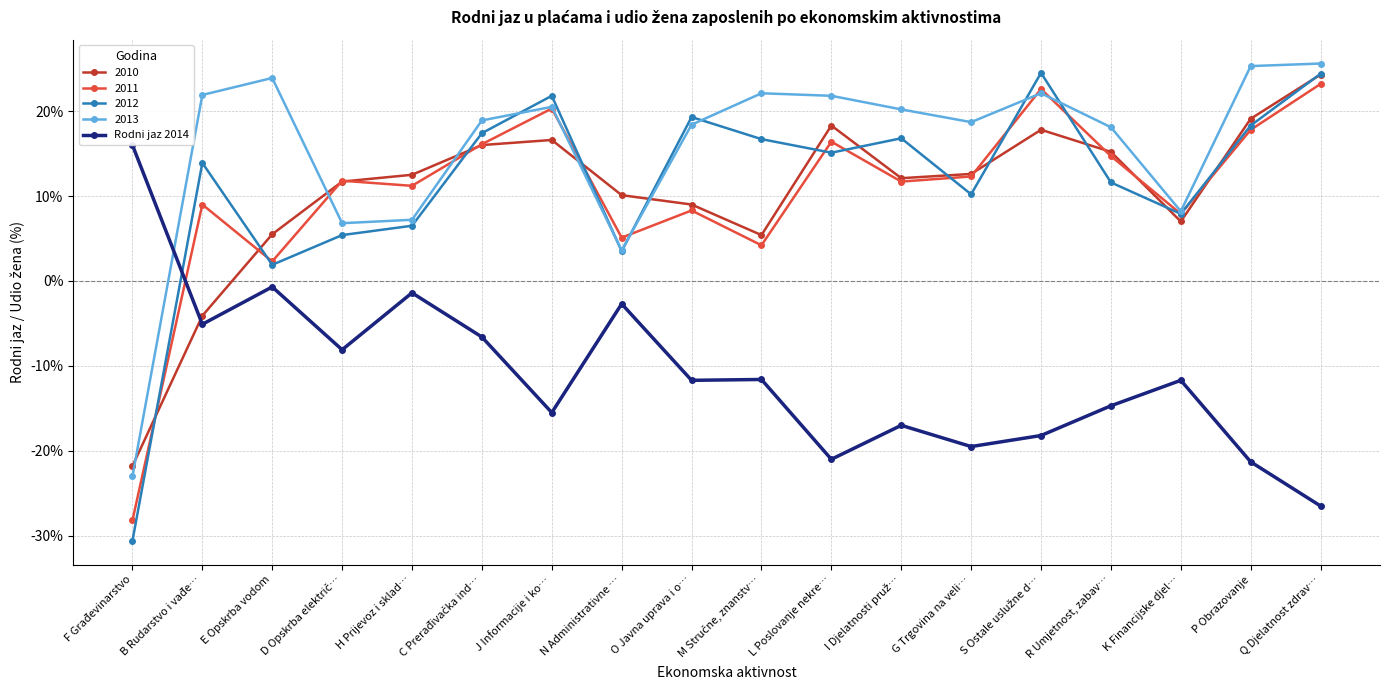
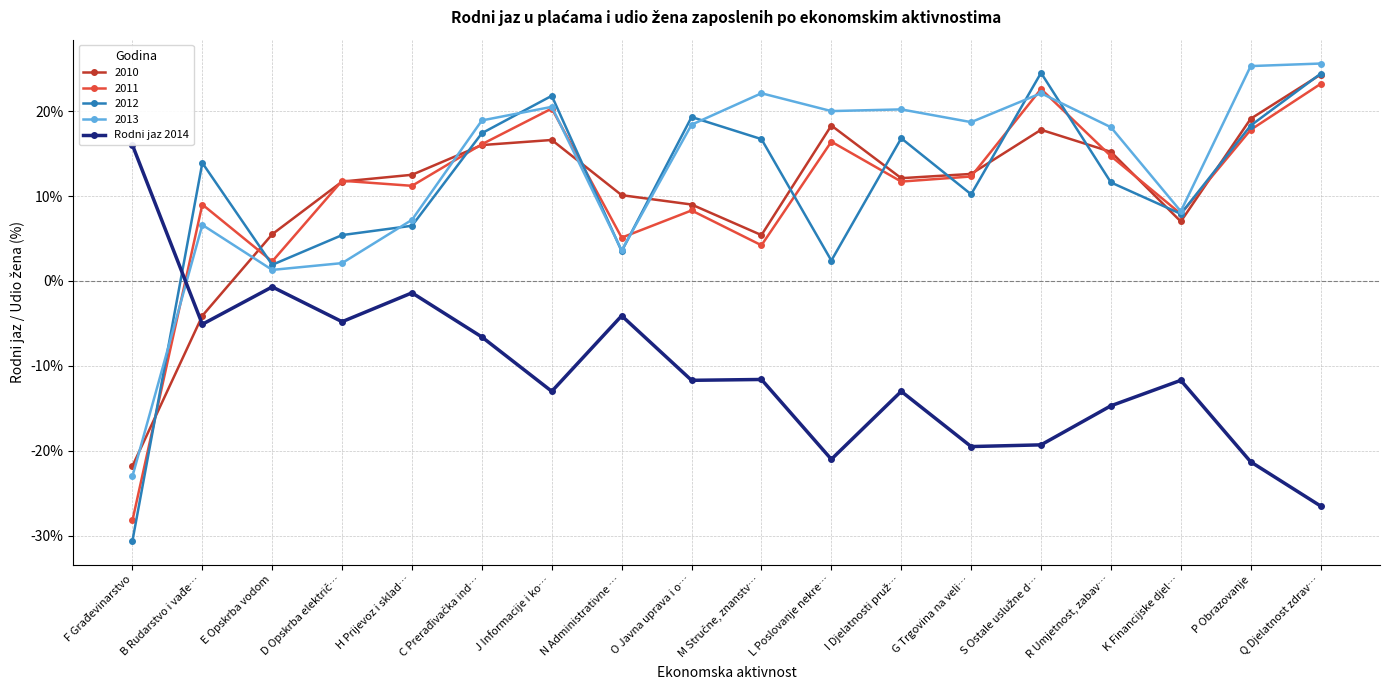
2013, B Rudarstvo i vađe…: 22% -> 7%
2013, E Opskrba vodom: 24% -> 1%
2013, D Opskrba električ…: 7% -> 2%
Rodni jaz 2014, D Opskrba električ…: -8% -> -5%
Rodni jaz 2014, J Informacije i ko…: -16% -> -13%
Rodni jaz 2014, N Administrativne …: -3% -> -4%
2012, L Poslovanje nekre…: 15% -> 2%
2013, L Poslovanje nekre…: 22% -> 20%
Rodni jaz 2014, I Djelatnosti pruž…: -17% -> -13%
Rodni jaz 2014, S Ostale uslužne d…: -18% -> -19%
